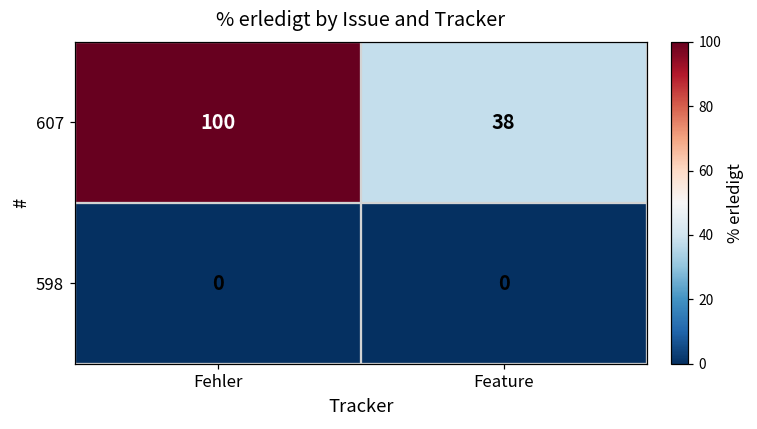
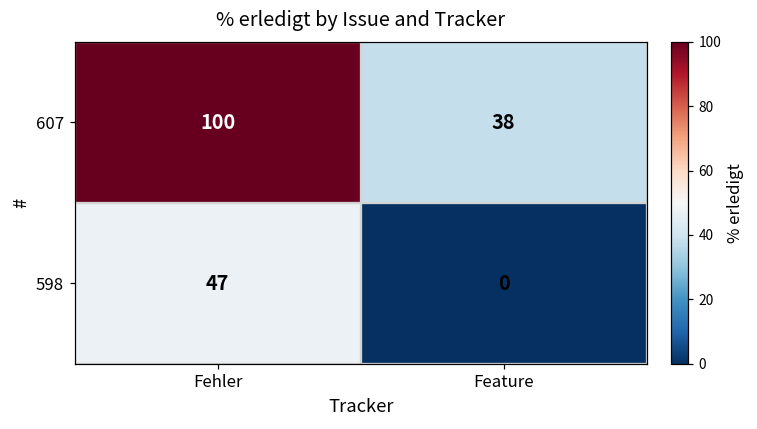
598, Fehler: 0 -> 47
